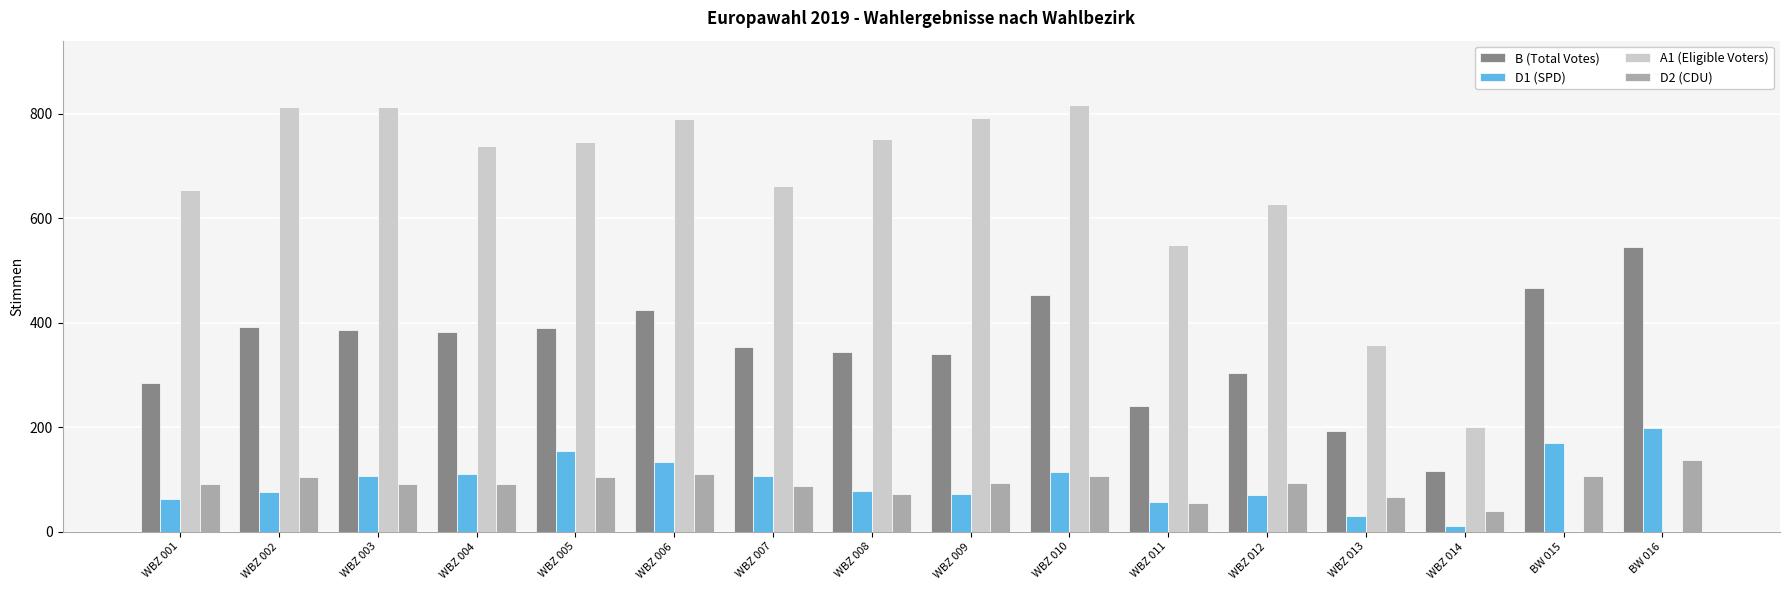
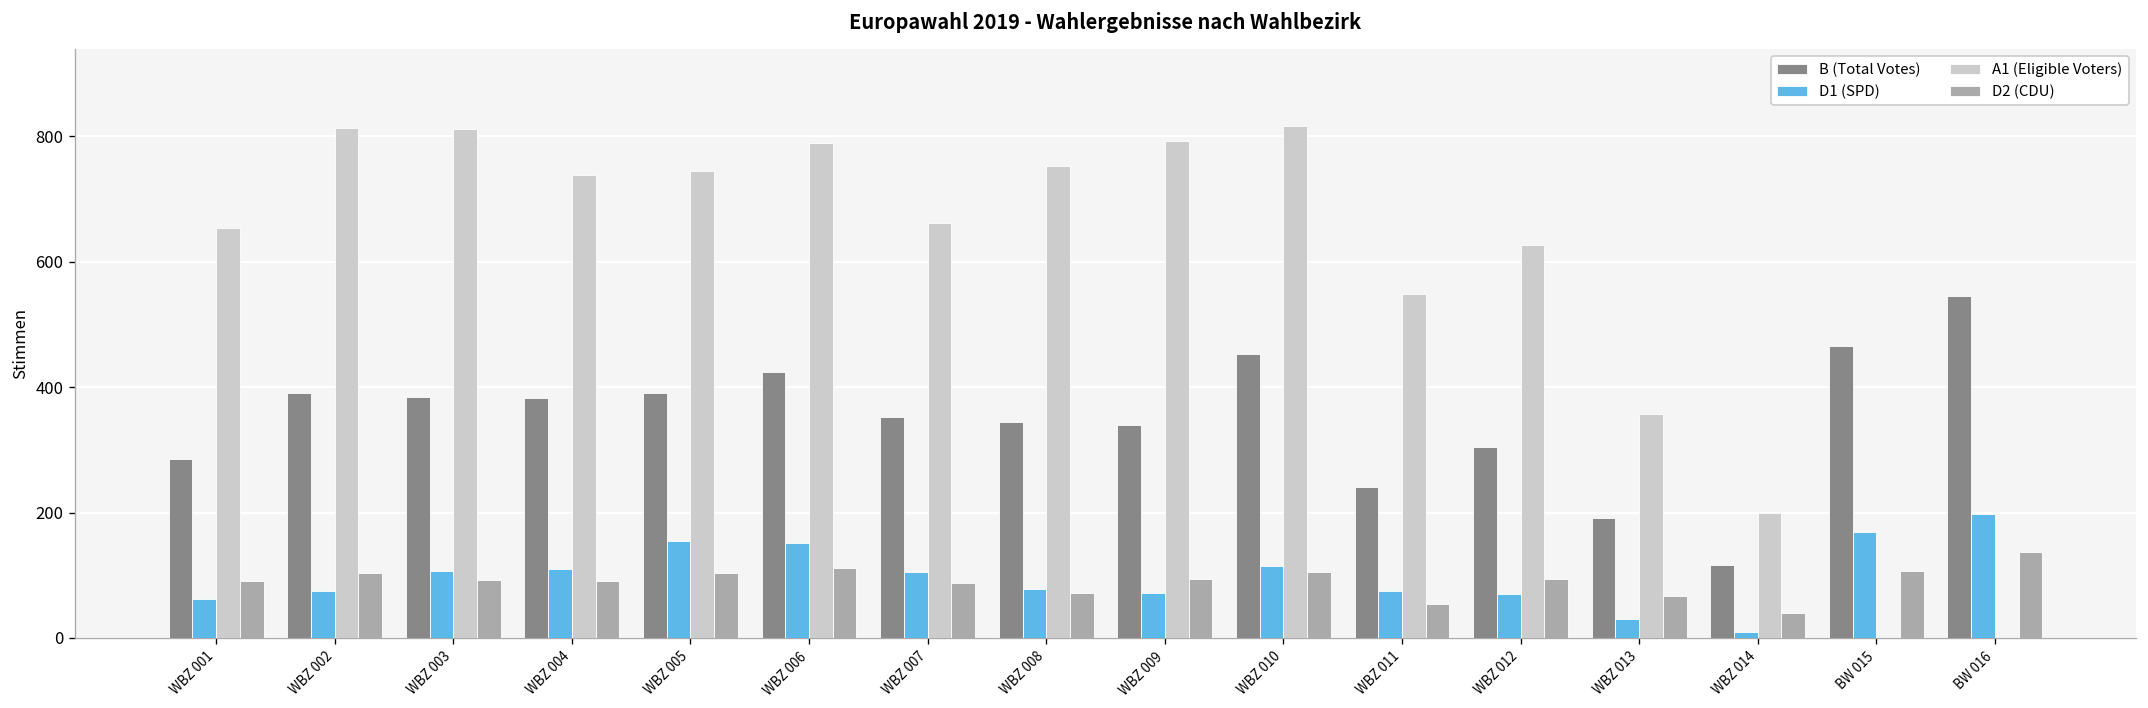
D1 (SPD), WBZ 006: 130 -> 150
D1 (SPD), WBZ 011: 60 -> 80
